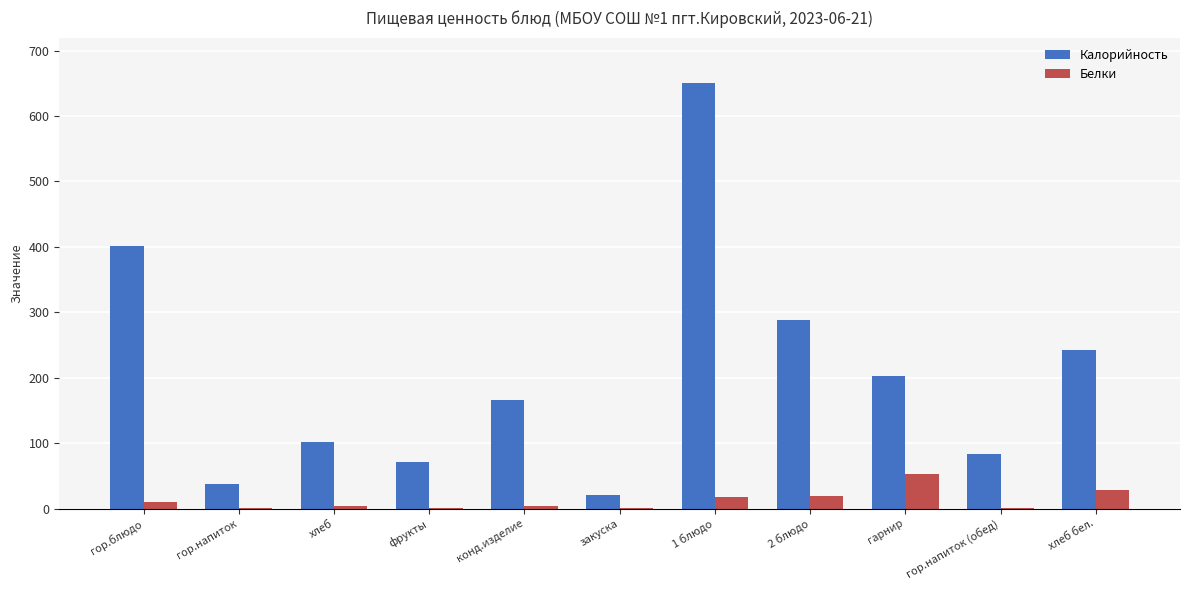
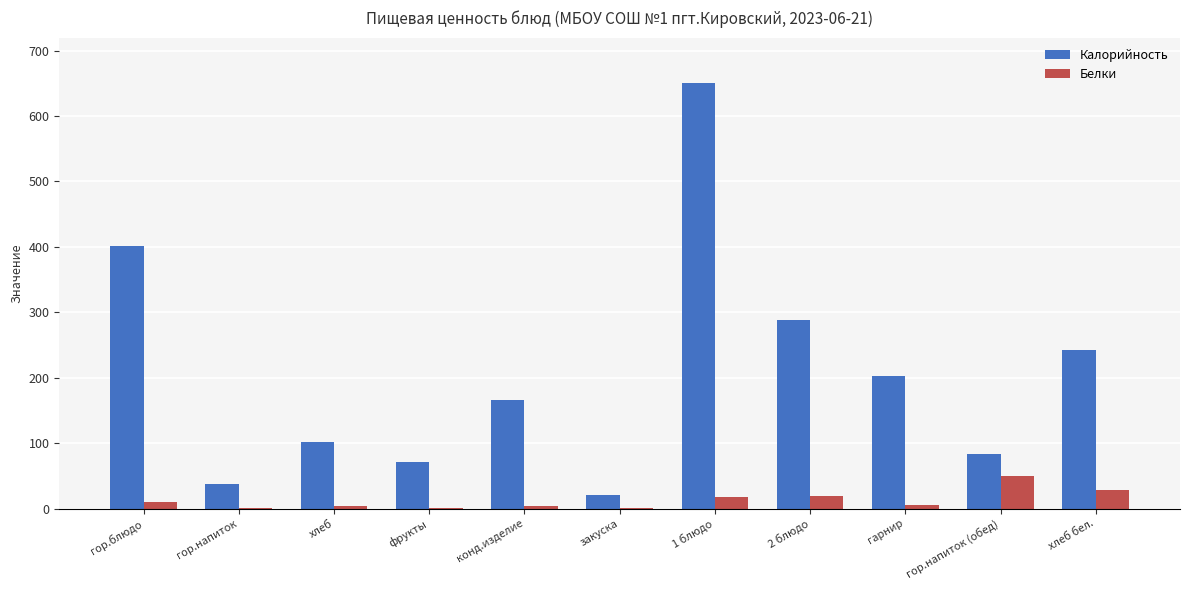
Белки, гарнир: 50 -> 10
Белки, гор.напиток (обед): 0 -> 50
